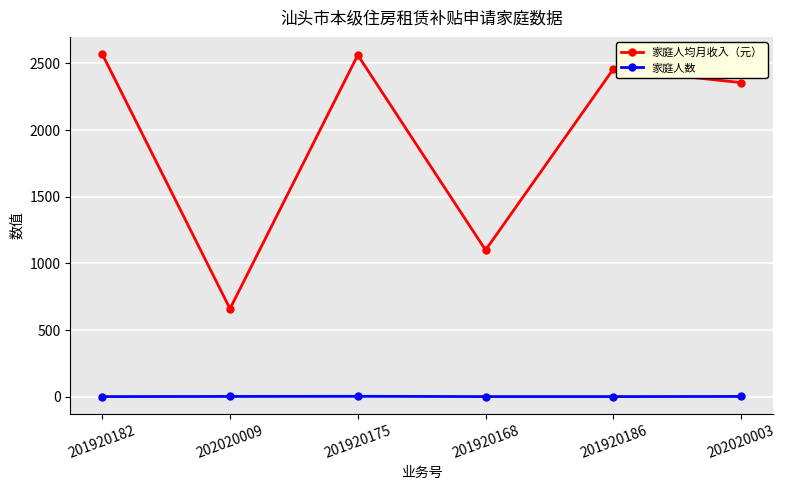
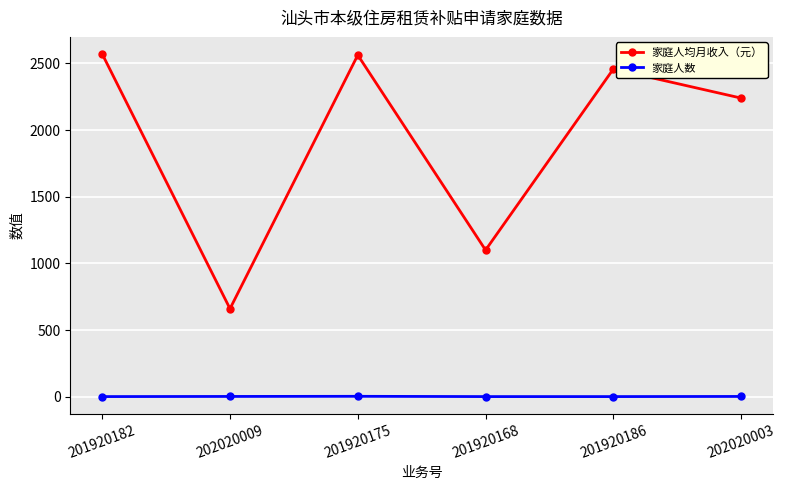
家庭人均月收入（元）, 202020003: 2360 -> 2240
